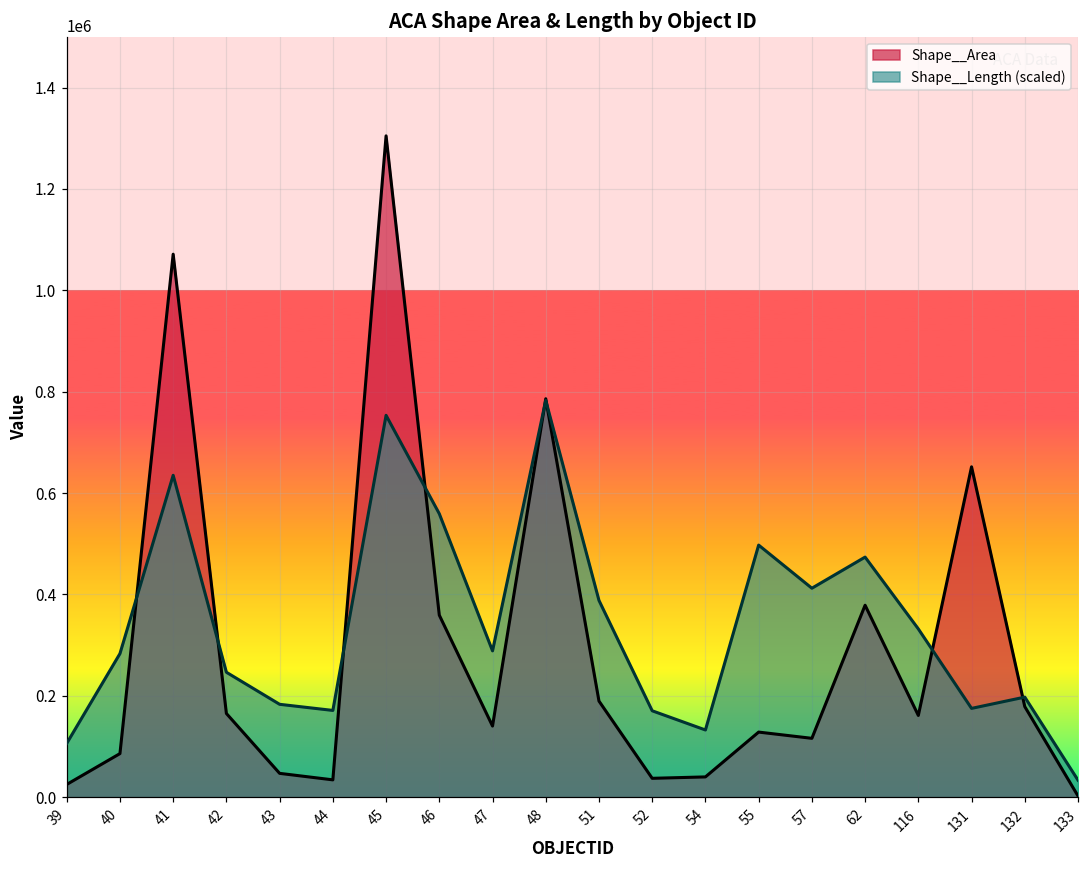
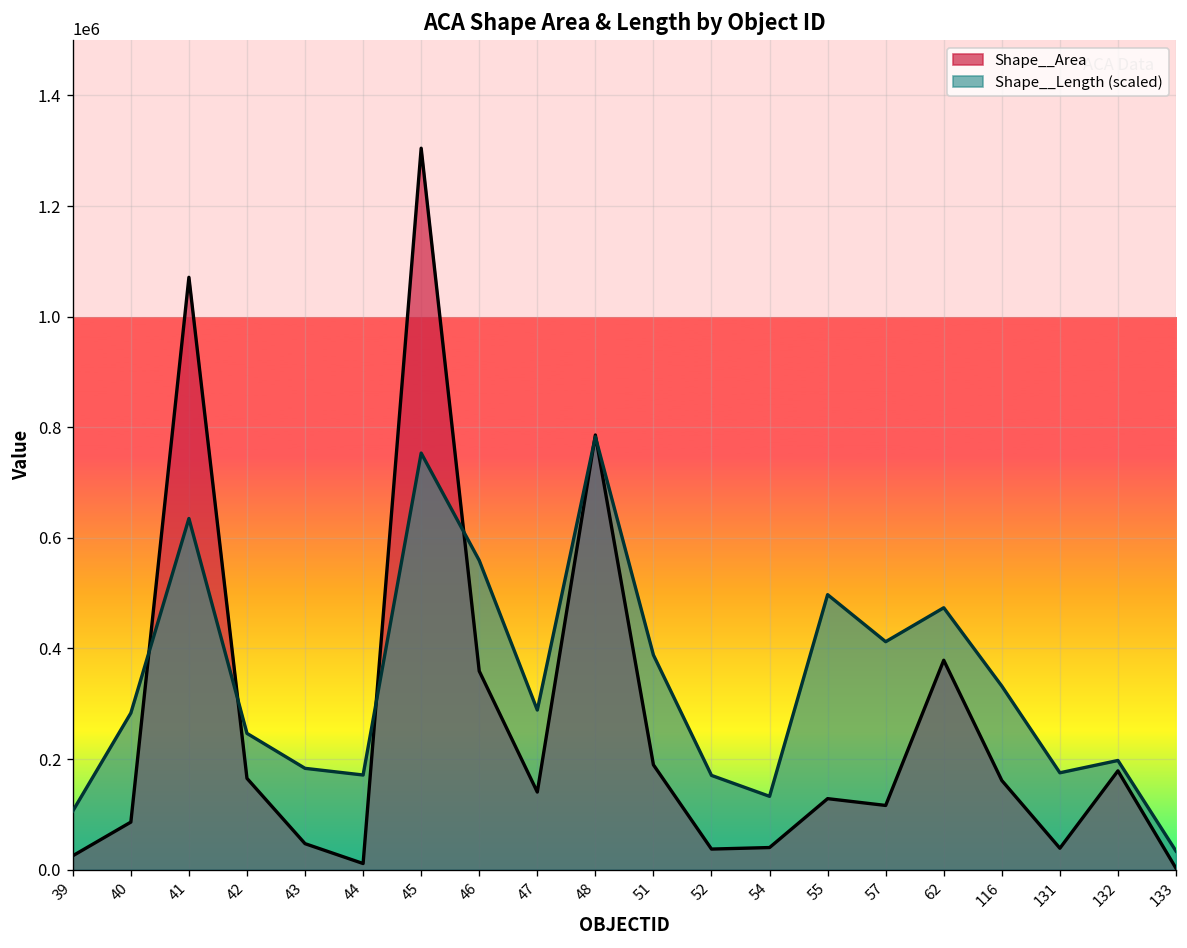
Shape__Area, 44: 30000 -> 10000
Shape__Area, 131: 650000 -> 40000
